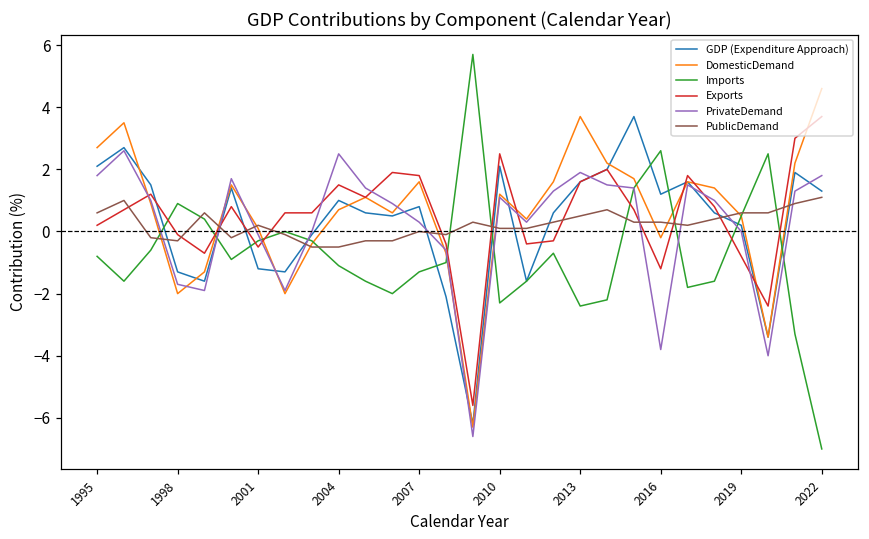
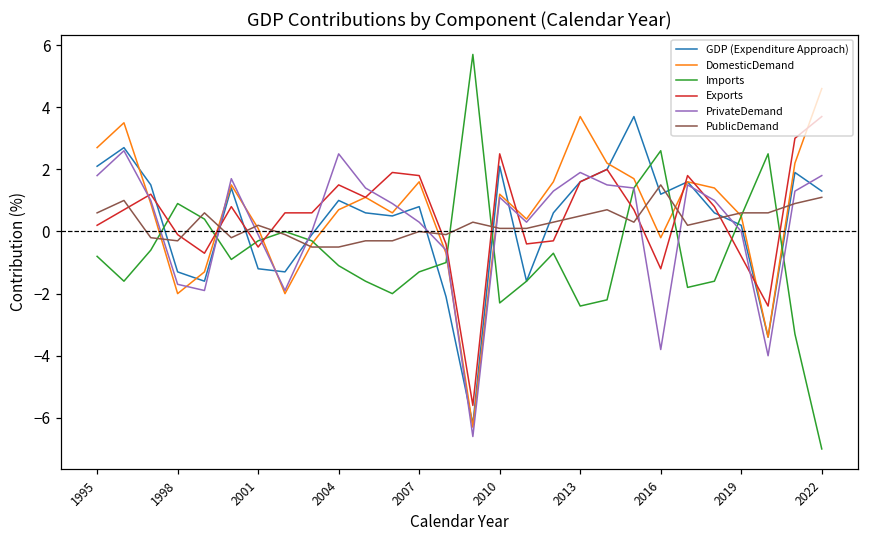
PublicDemand, 2016: 0.3 -> 1.5
